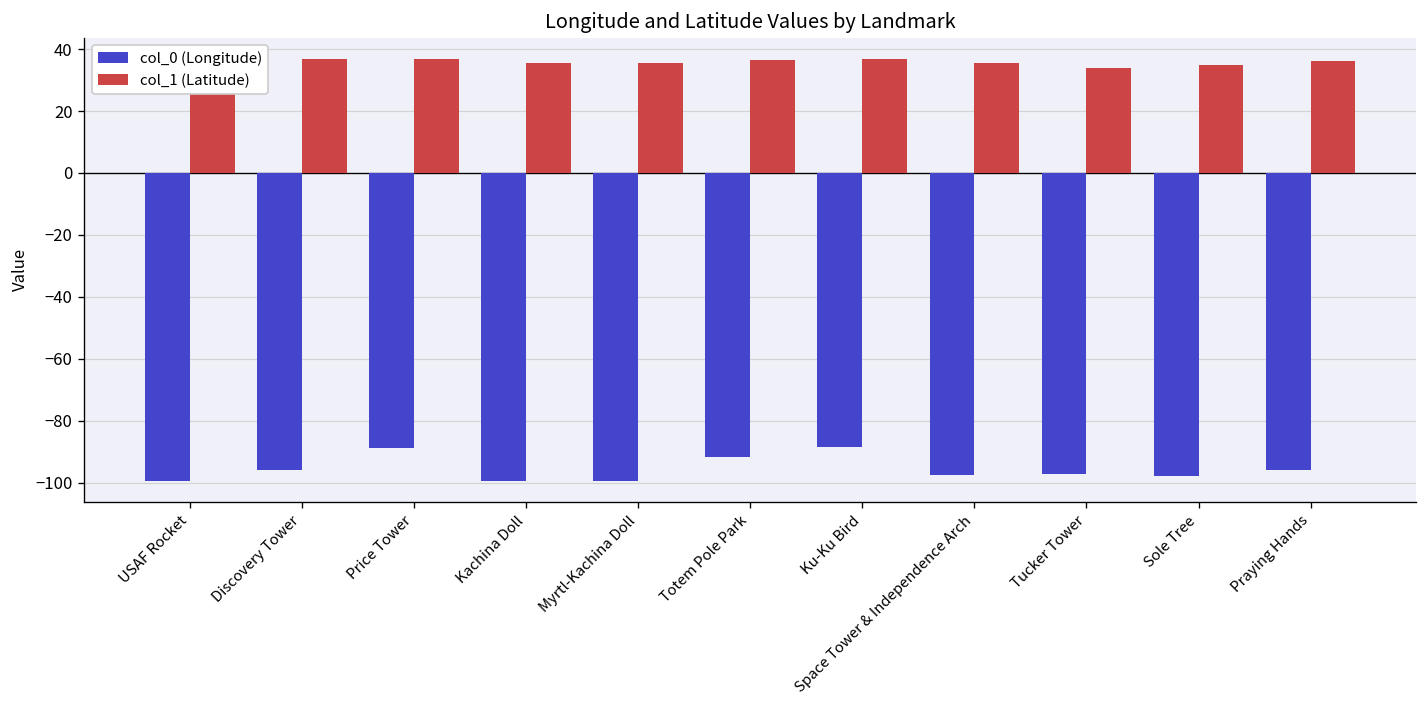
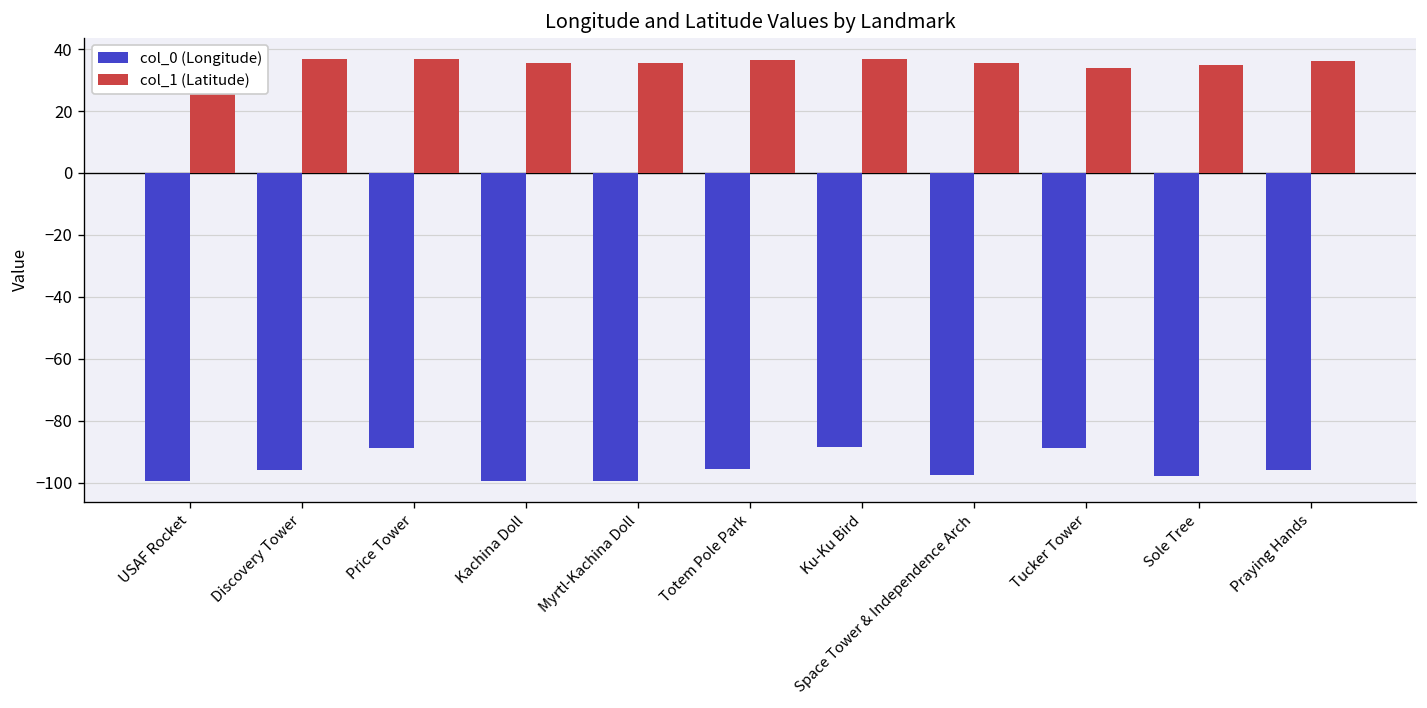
col_0 (Longitude), Totem Pole Park: -92 -> -95
col_0 (Longitude), Tucker Tower: -97 -> -89
